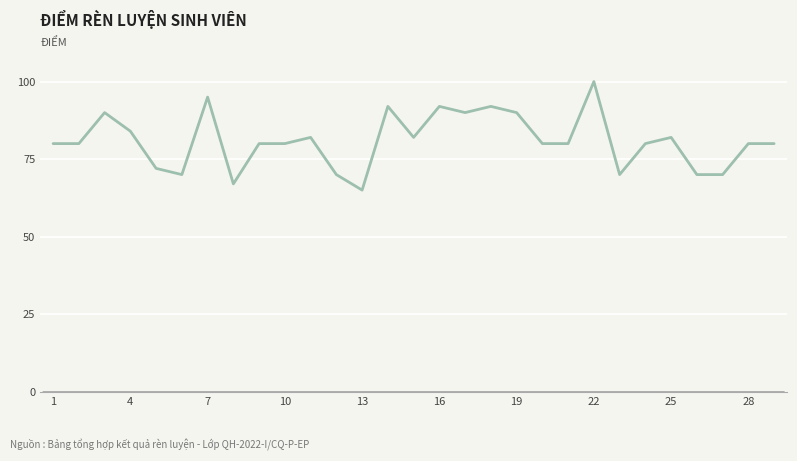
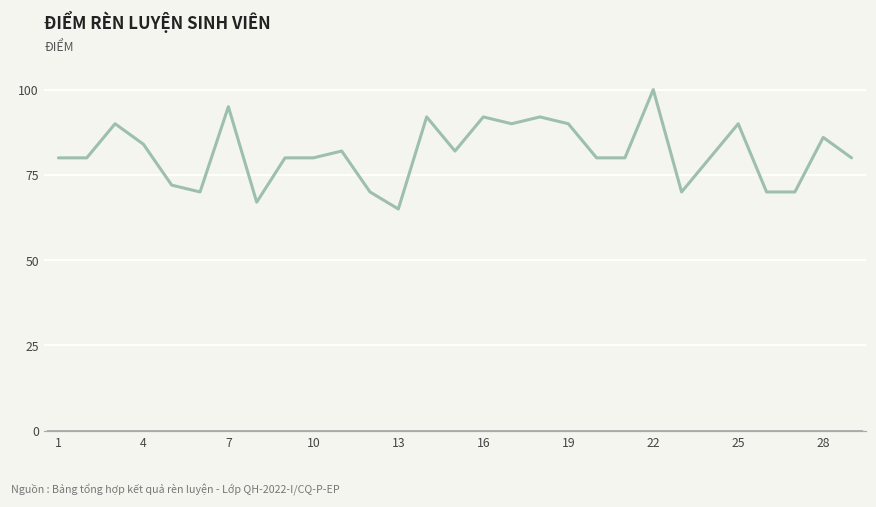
25: 82 -> 90
28: 80 -> 86
